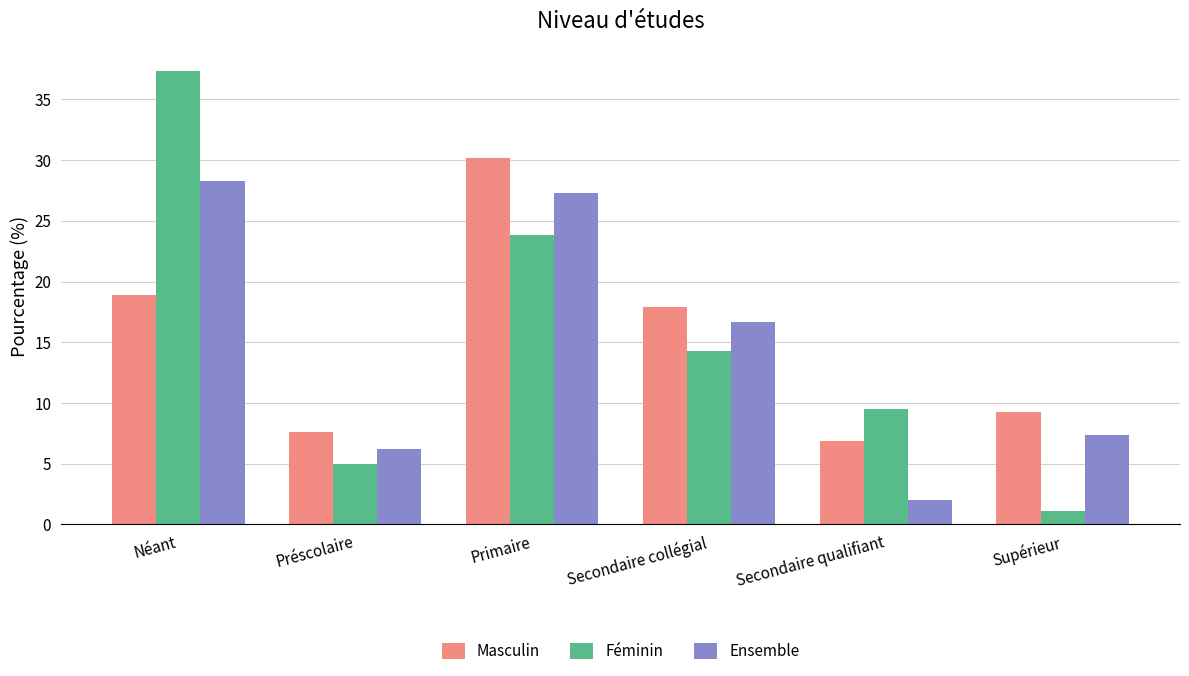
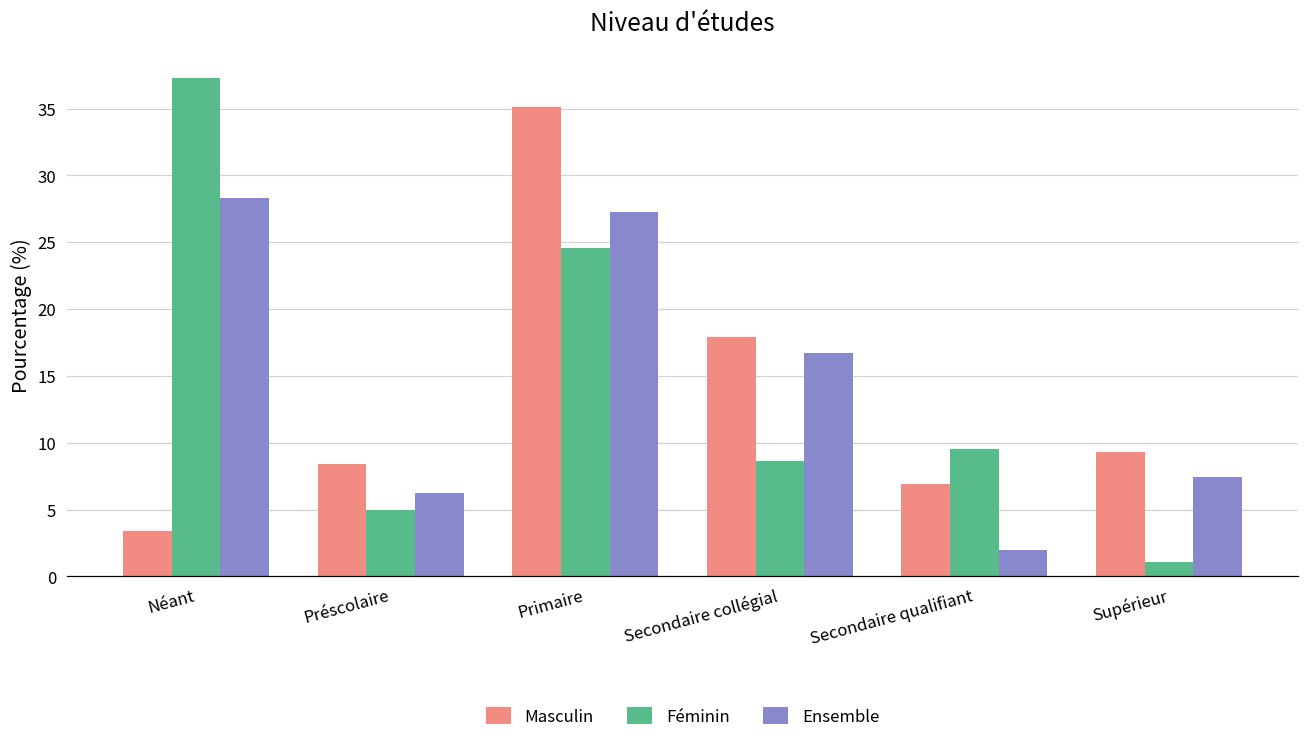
Masculin, Néant: 18.9 -> 3.4
Masculin, Préscolaire: 7.6 -> 8.4
Masculin, Primaire: 30.2 -> 35.1
Féminin, Primaire: 23.8 -> 24.6
Féminin, Secondaire collégial: 14.3 -> 8.6
